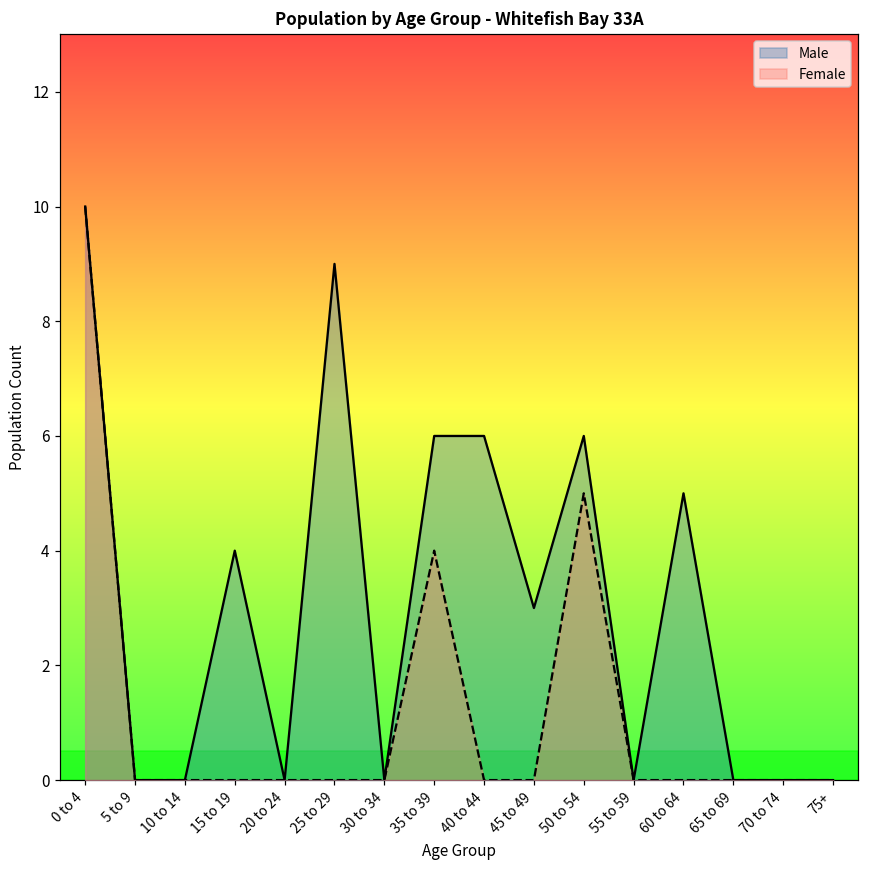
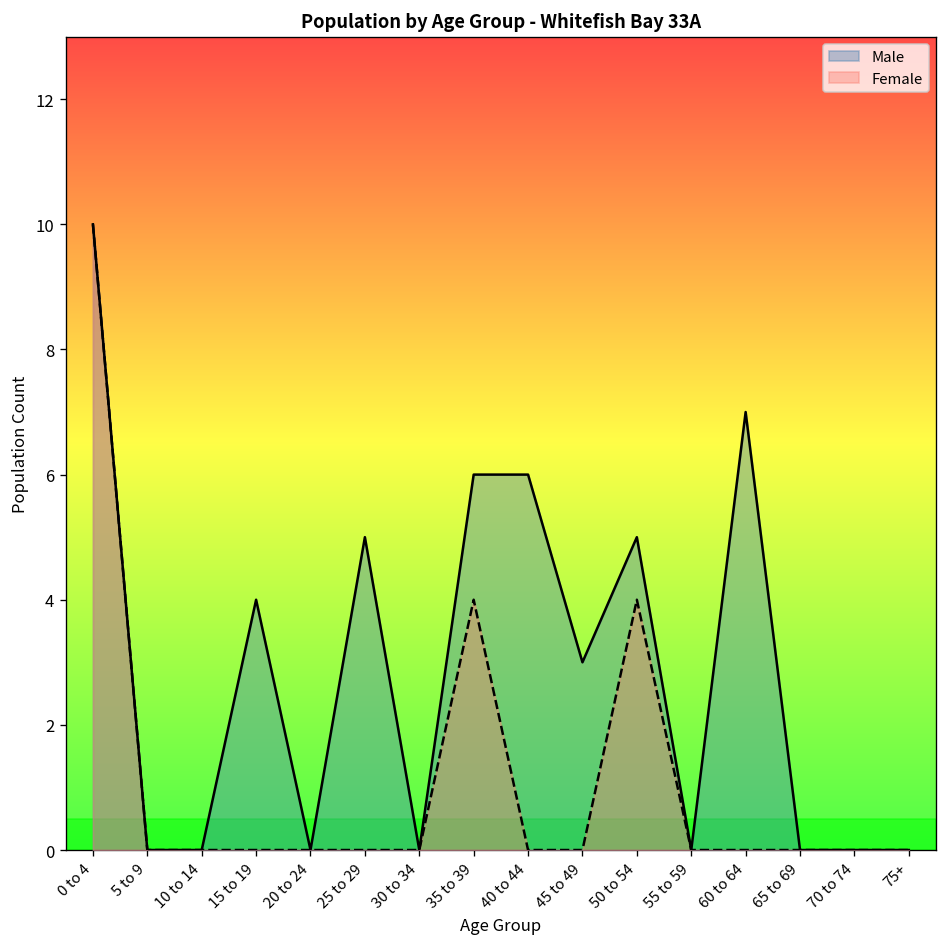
Male, 25 to 29: 9 -> 5
Male, 50 to 54: 6 -> 5
Female, 50 to 54: 5 -> 4
Male, 60 to 64: 5 -> 7
